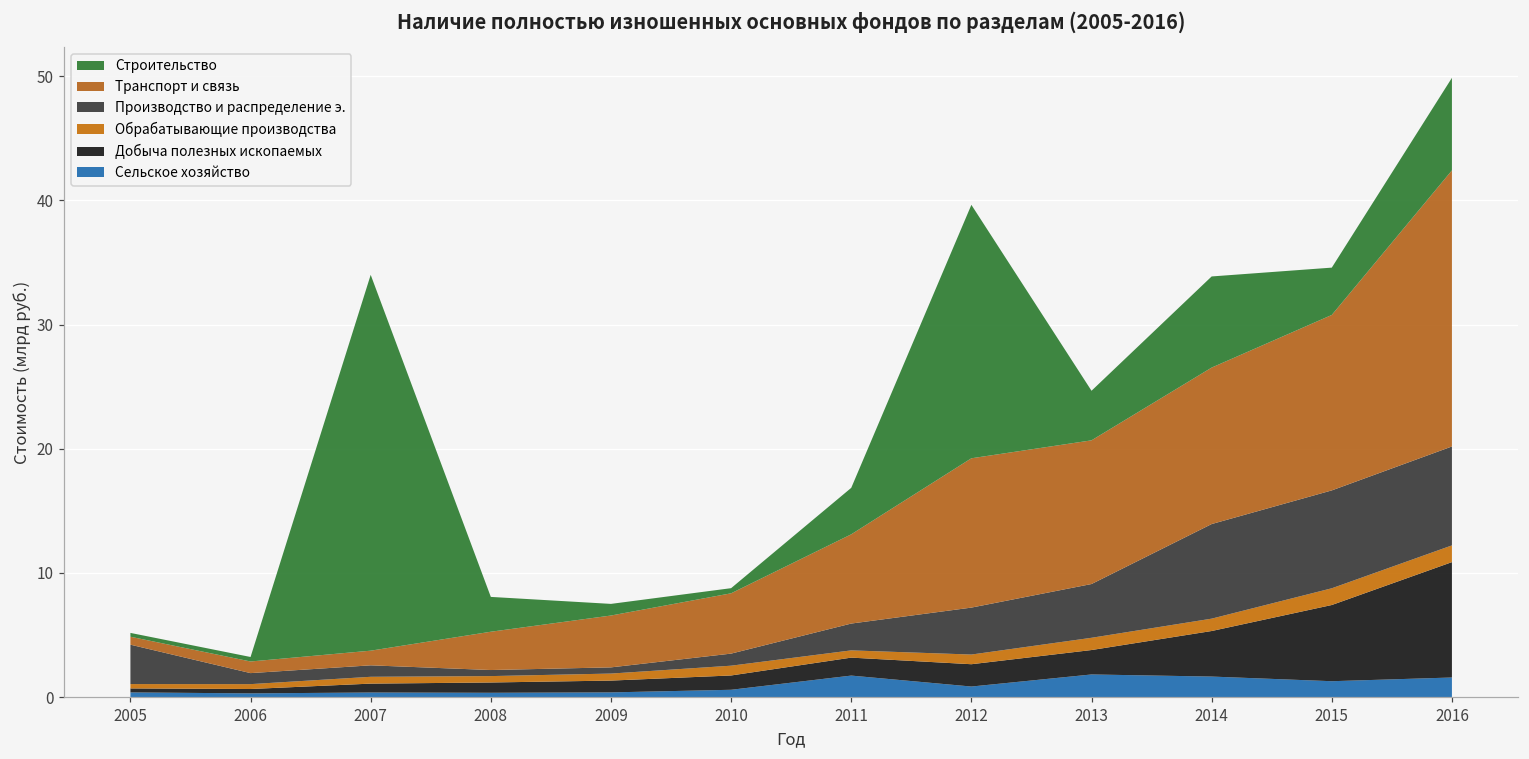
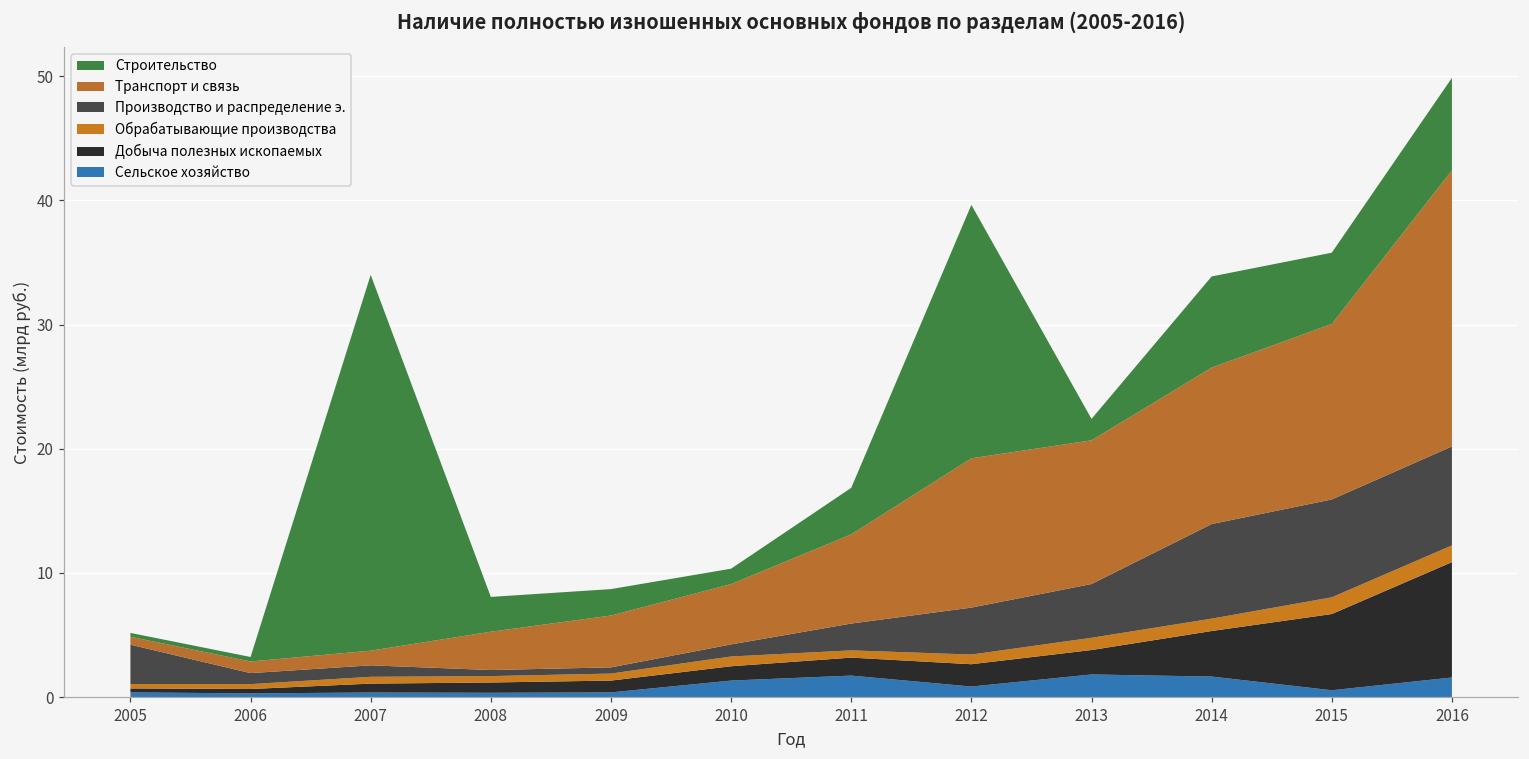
Строительство, 2009: 0.9 -> 2.1
Сельское хозяйство, 2010: 0.6 -> 1.3
Строительство, 2010: 0.4 -> 1.2
Строительство, 2013: 4.0 -> 1.7
Сельское хозяйство, 2015: 1.3 -> 0.6
Строительство, 2015: 3.8 -> 5.7
